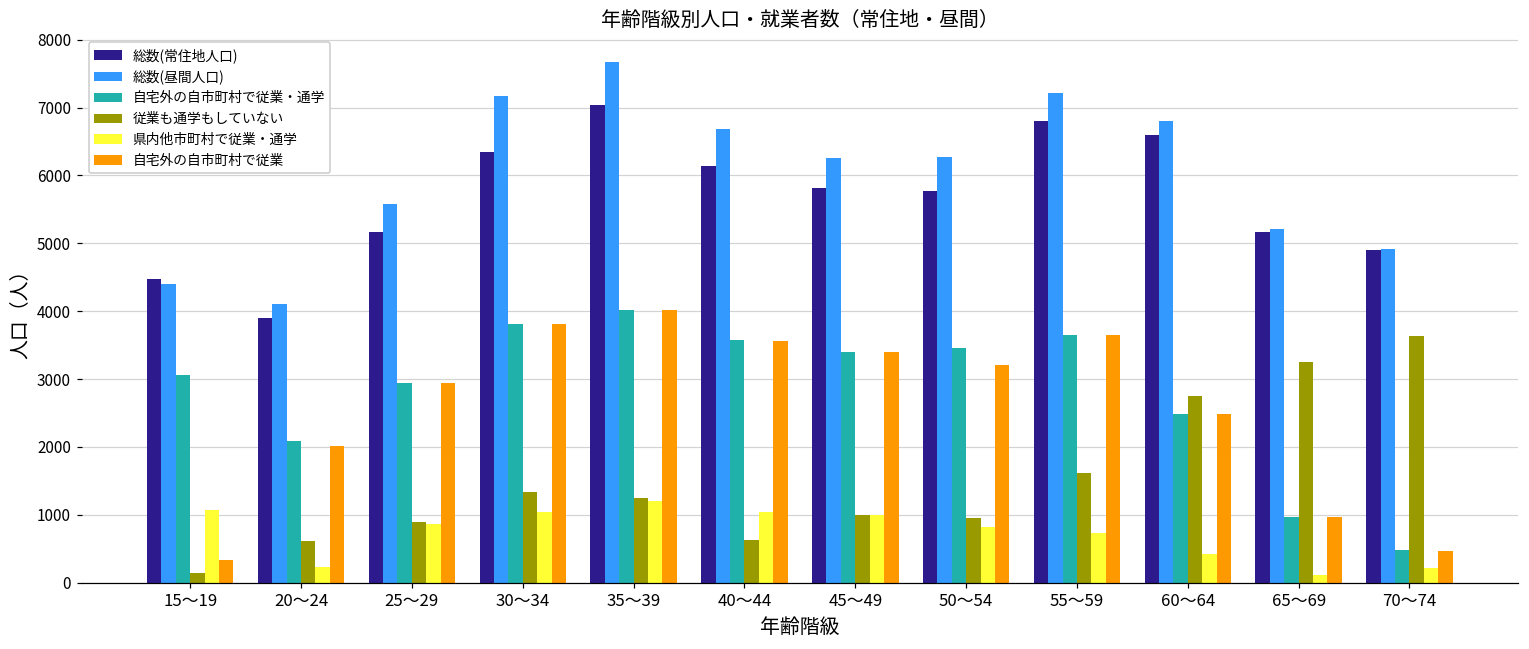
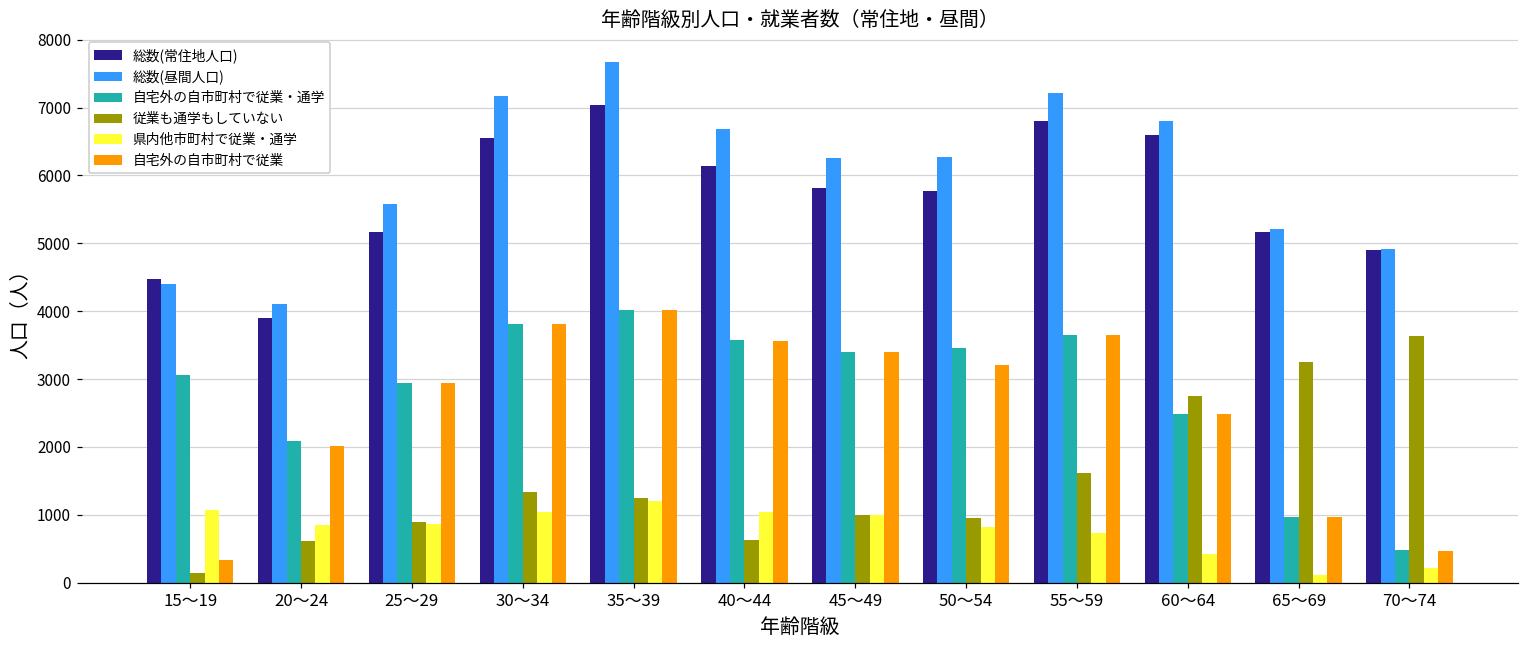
県内他市町村で従業・通学, 20～24: 200 -> 900
総数(常住地人口), 30～34: 6300 -> 6600
